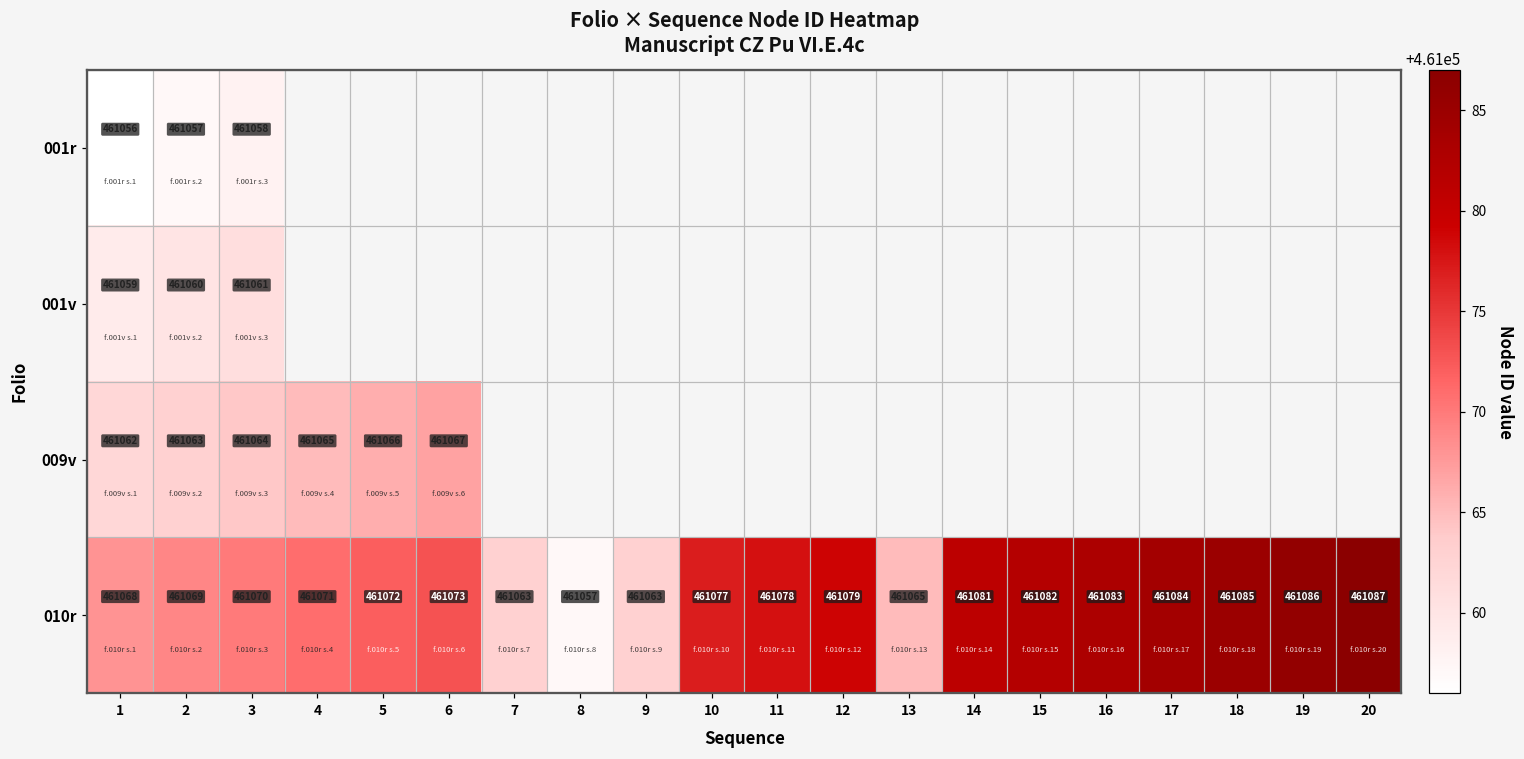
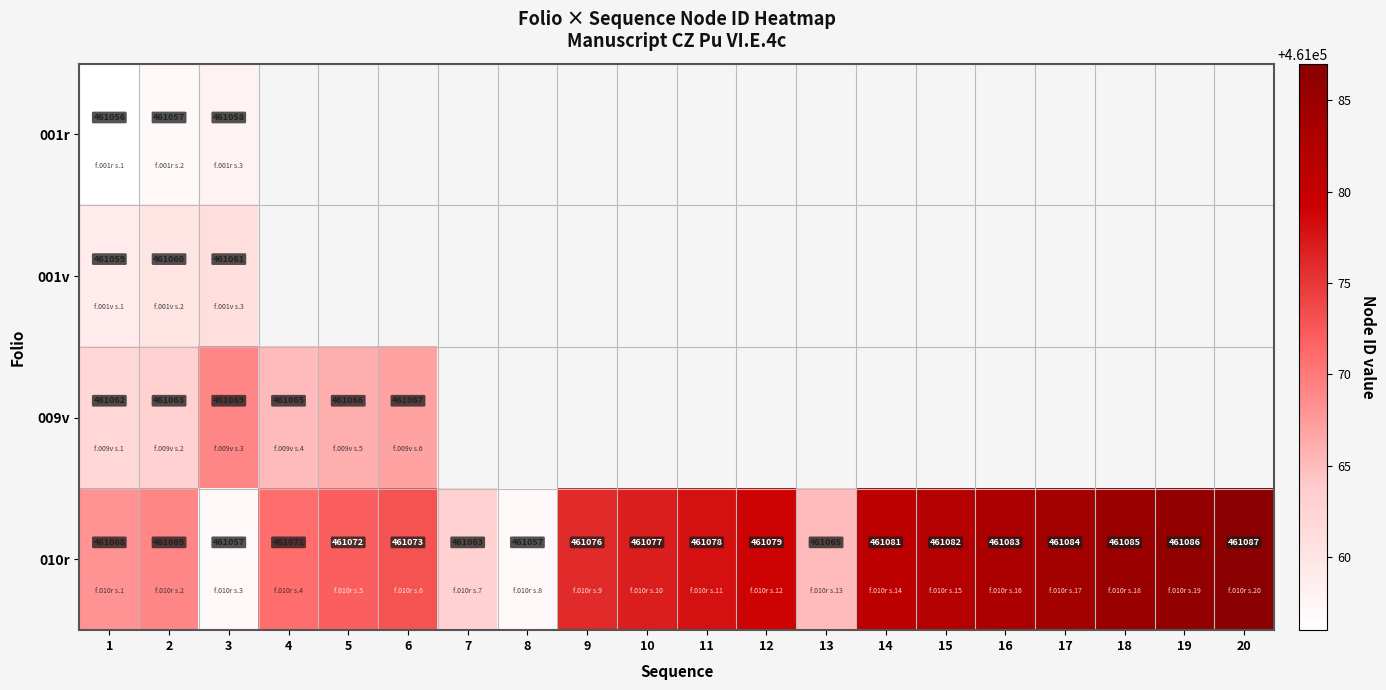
009v, 3: 461064 -> 461069
010r, 3: 461070 -> 461057
010r, 9: 461063 -> 461076
